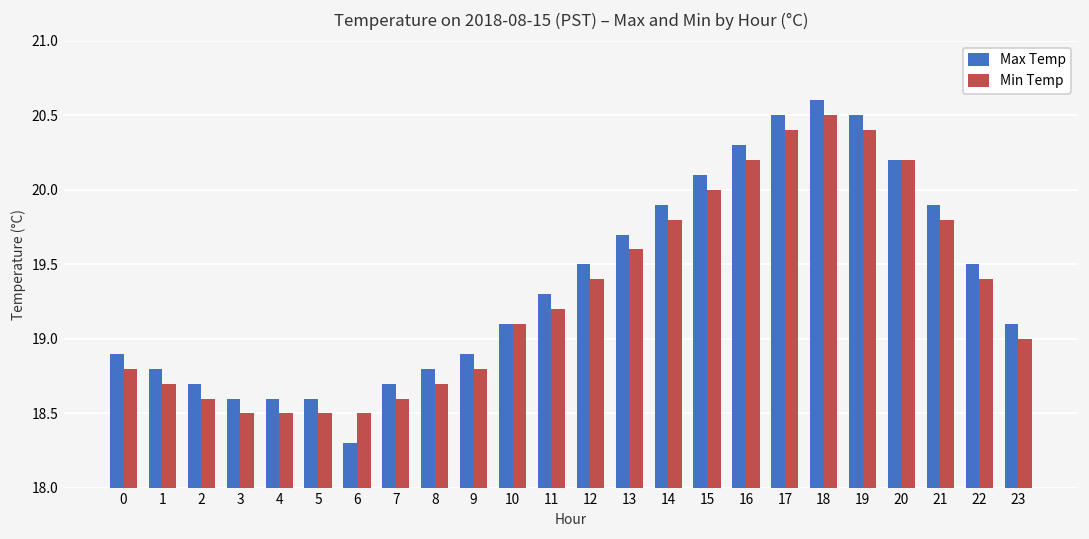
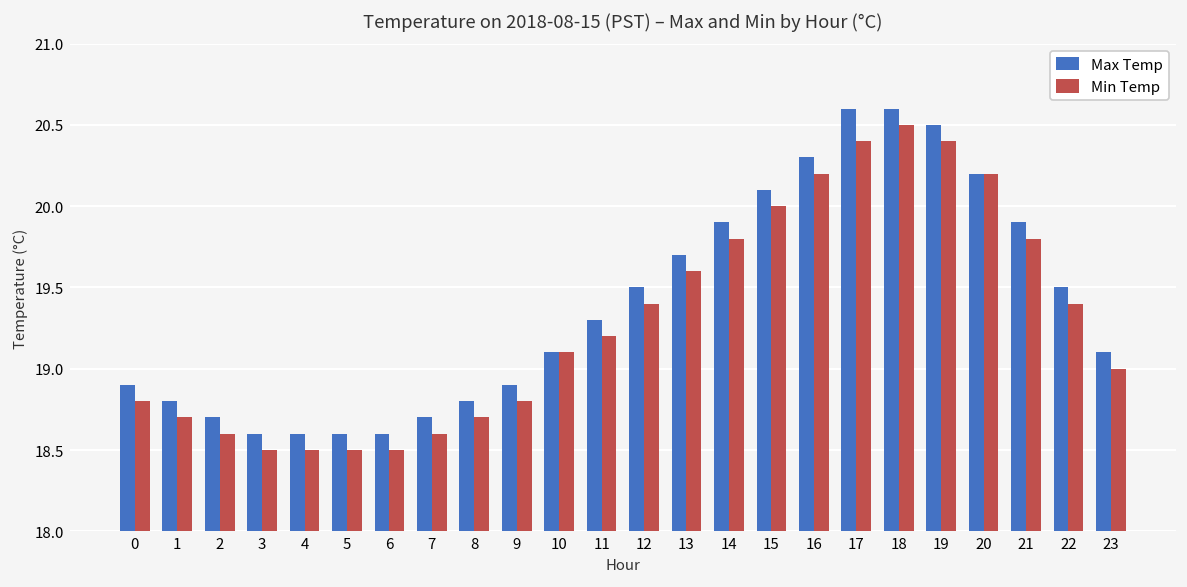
Max Temp, 6: 18.3 -> 18.6
Max Temp, 17: 20.5 -> 20.6
